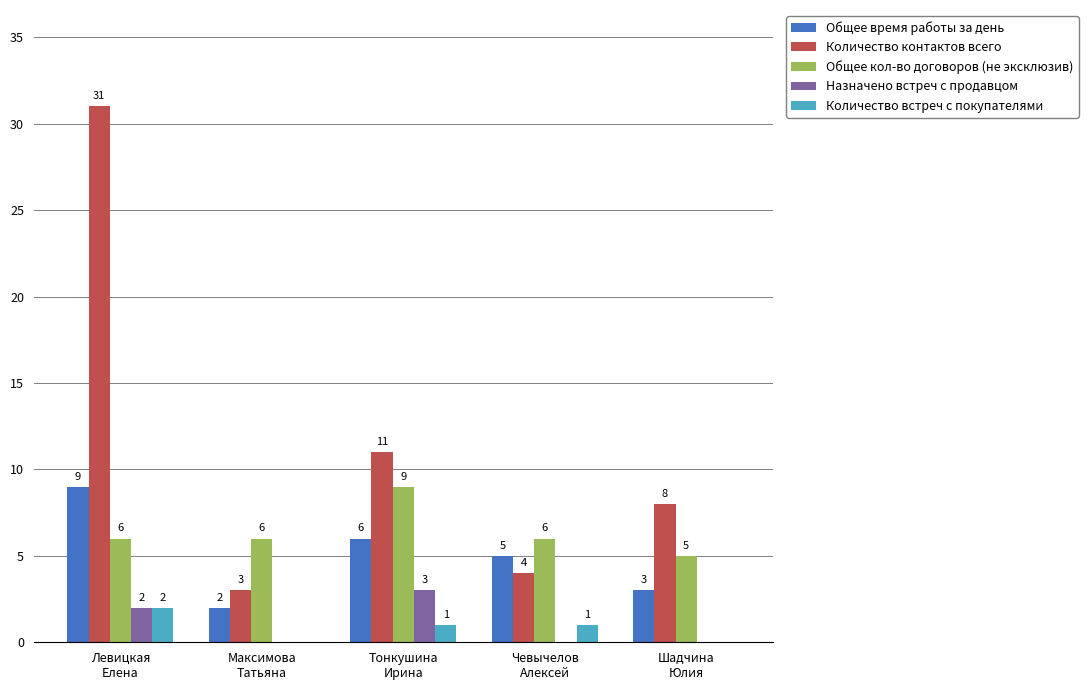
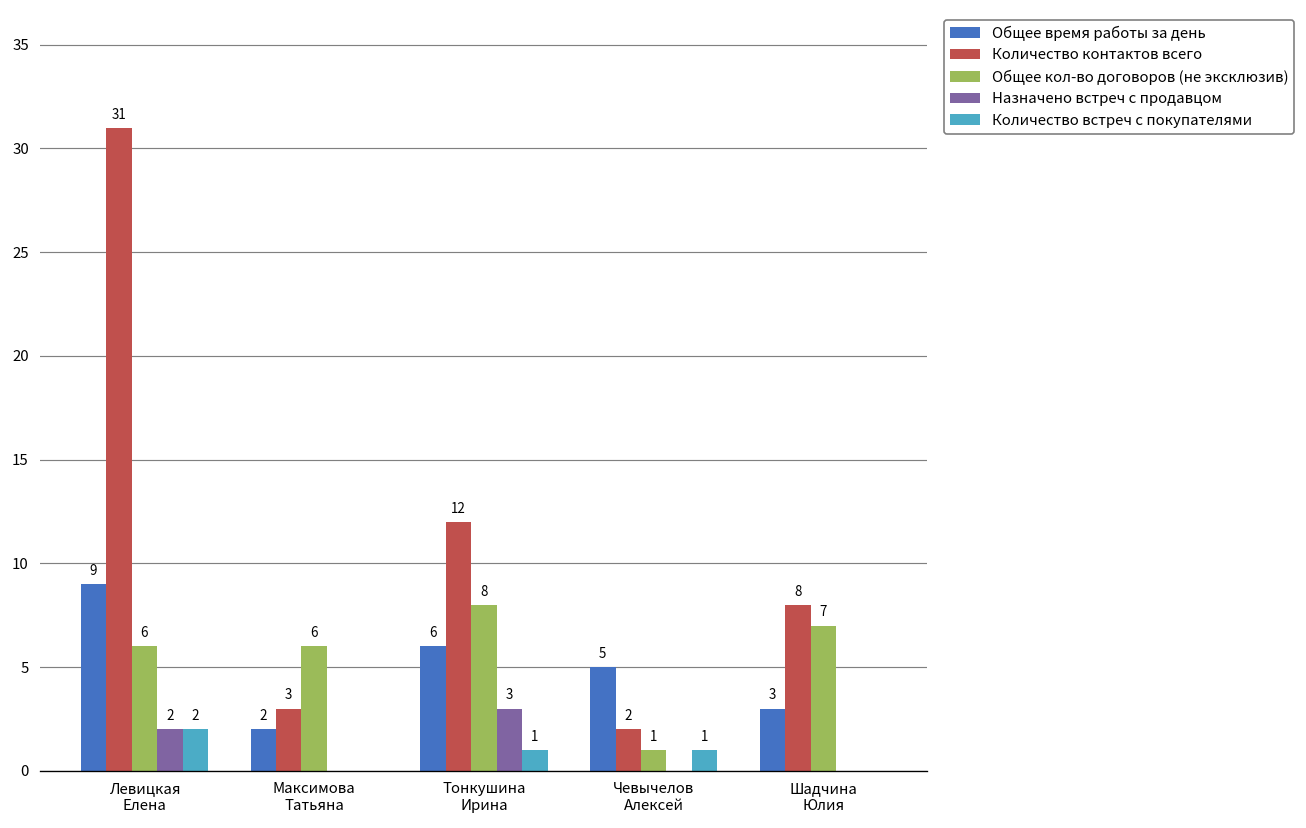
Количество контактов всего, Тонкушина Ирина: 11 -> 12
Общее кол-во договоров (не эксклюзив), Тонкушина Ирина: 9 -> 8
Количество контактов всего, Чевычелов Алексей: 4 -> 2
Общее кол-во договоров (не эксклюзив), Чевычелов Алексей: 6 -> 1
Общее кол-во договоров (не эксклюзив), Шадчина Юлия: 5 -> 7
